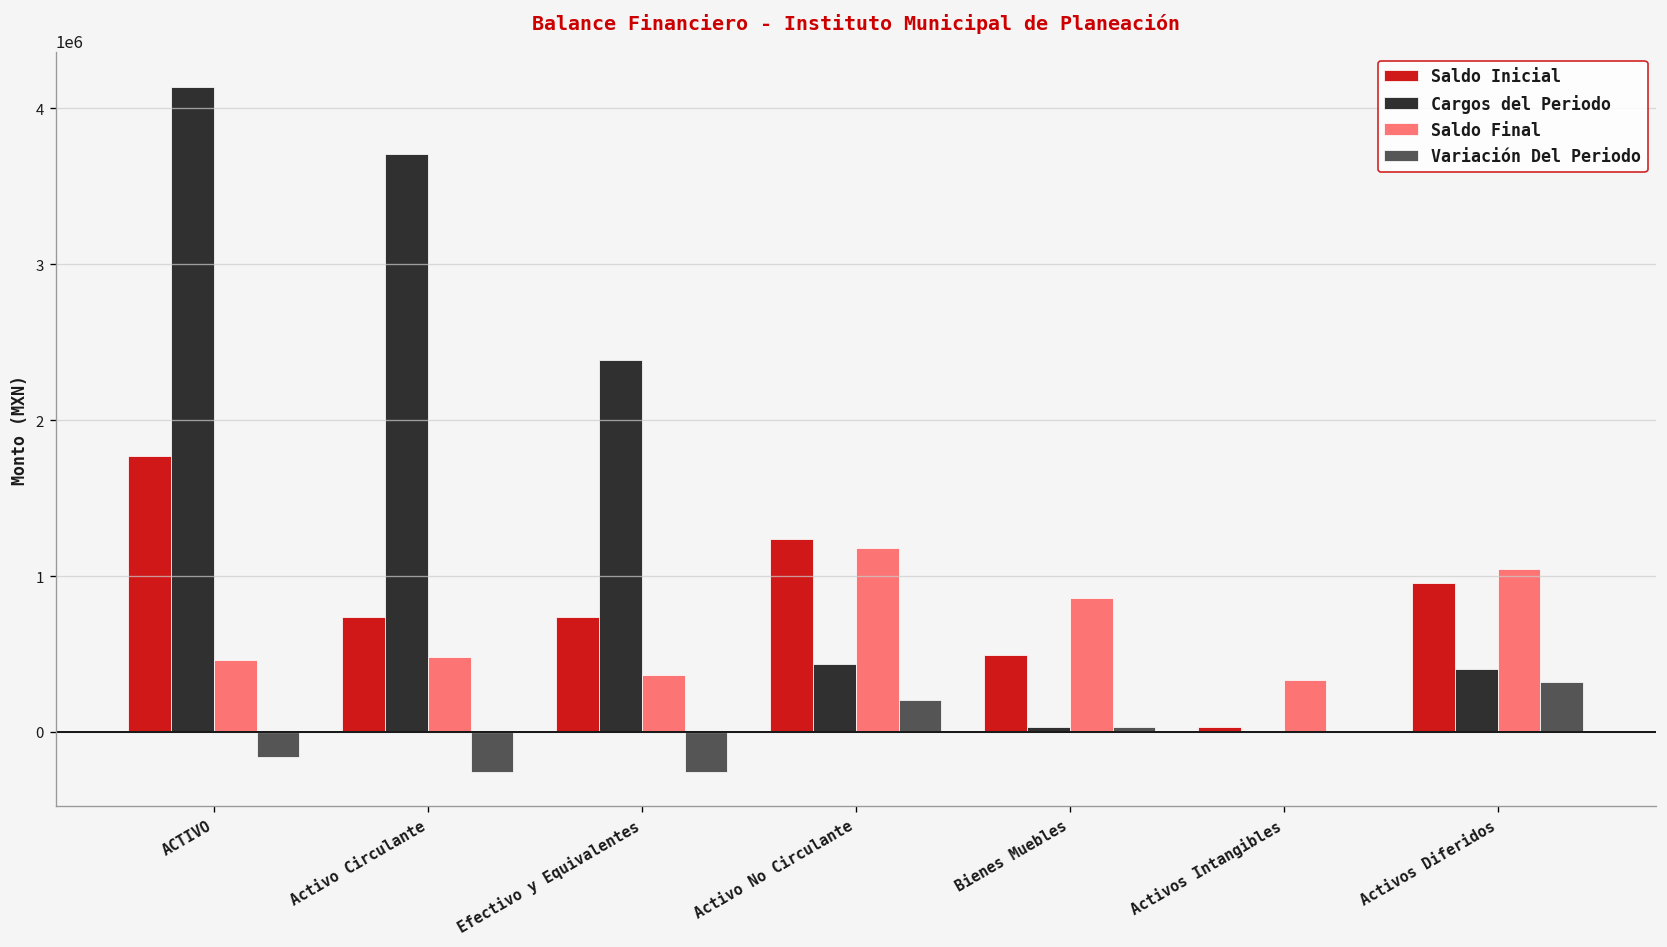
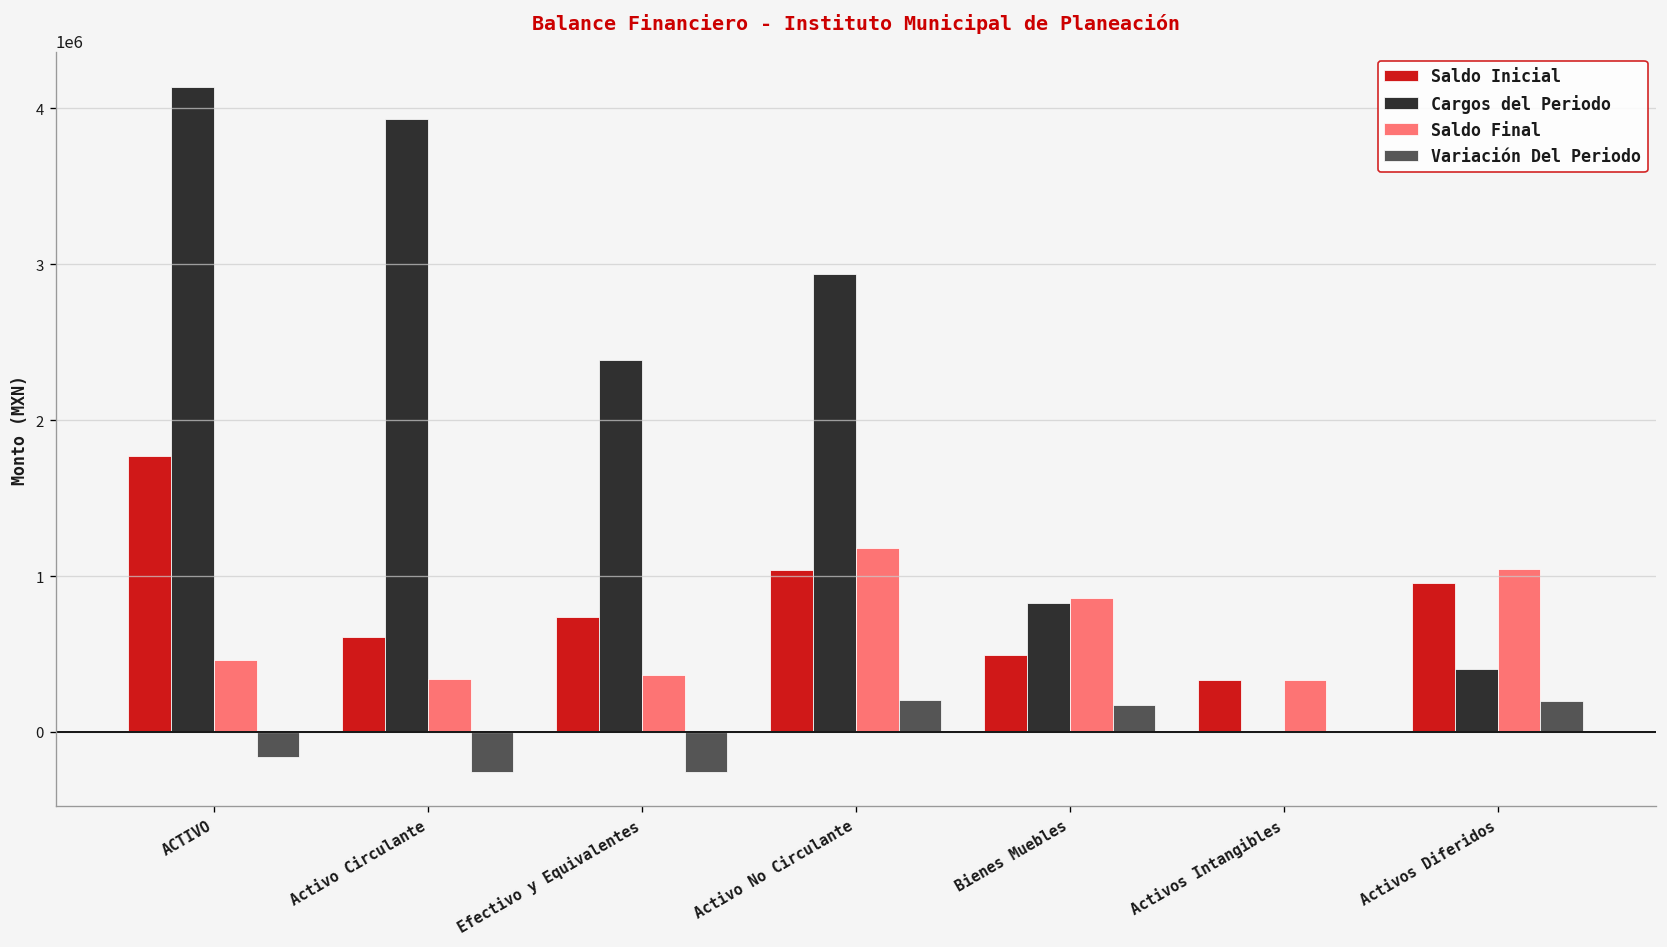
Saldo Inicial, Activo Circulante: 730000 -> 610000
Cargos del Periodo, Activo Circulante: 3700000 -> 3930000
Saldo Final, Activo Circulante: 480000 -> 340000
Saldo Inicial, Activo No Circulante: 1230000 -> 1040000
Cargos del Periodo, Activo No Circulante: 430000 -> 2940000
Cargos del Periodo, Bienes Muebles: 30000 -> 830000
Variación Del Periodo, Bienes Muebles: 30000 -> 170000
Saldo Inicial, Activos Intangibles: 30000 -> 340000
Variación Del Periodo, Activos Diferidos: 320000 -> 200000
